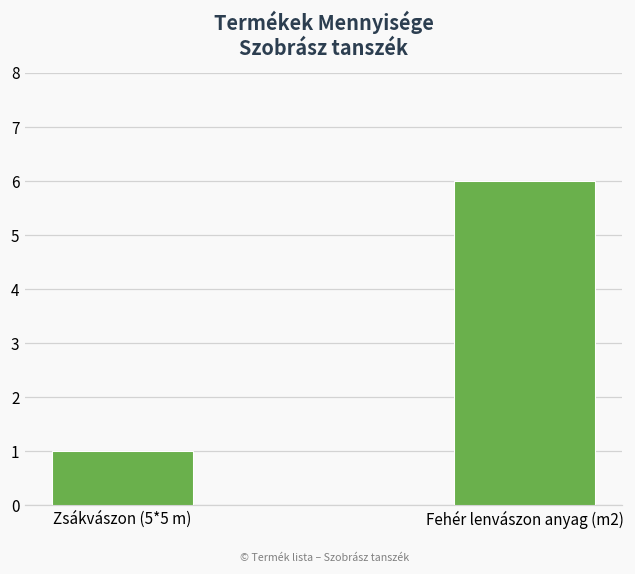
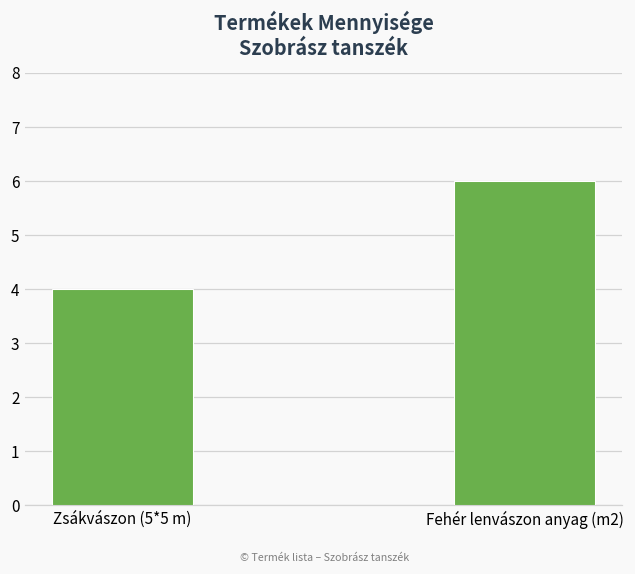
Zsákvászon (5*5 m): 1 -> 4
